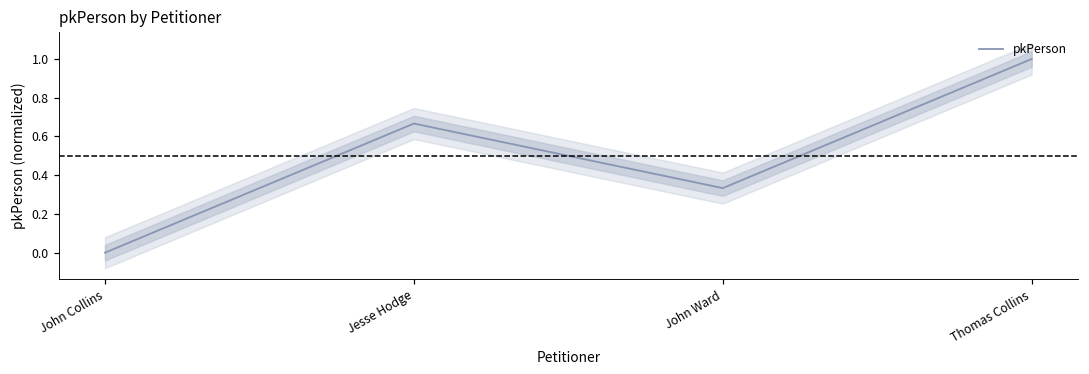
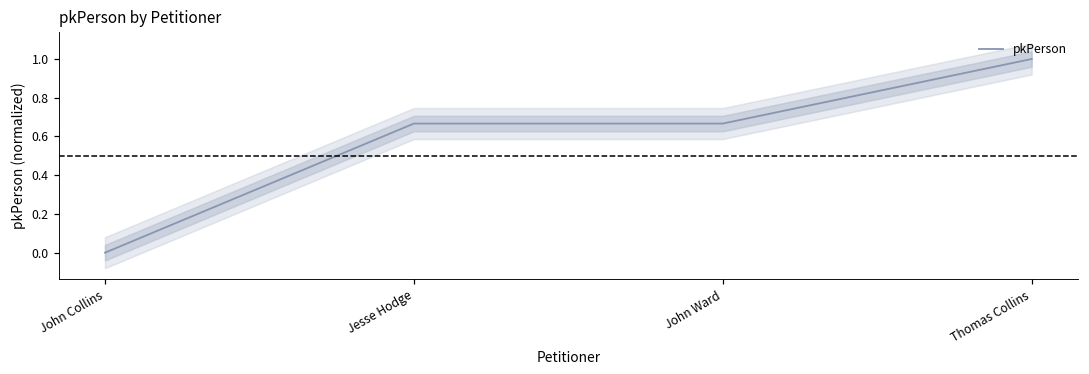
pkPerson, John Ward: 0.33 -> 0.67
